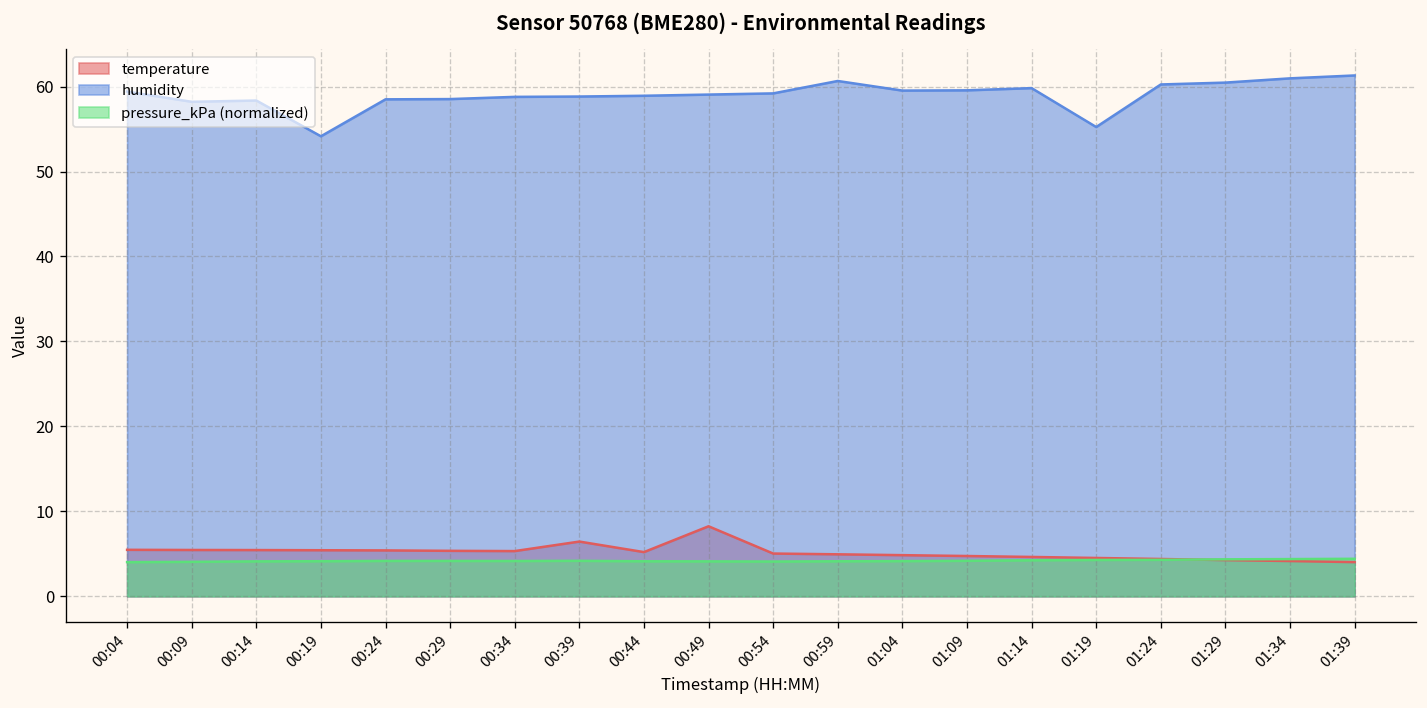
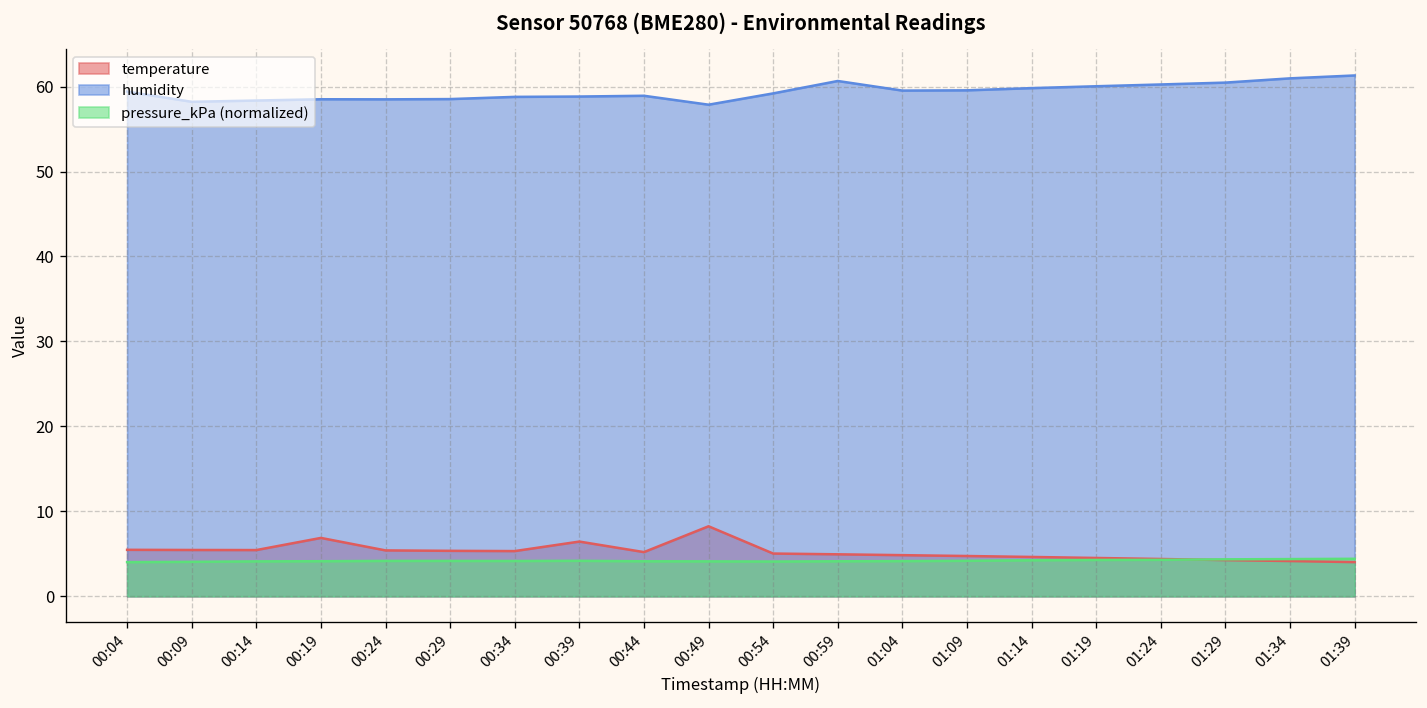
temperature, 00:19: 5 -> 7
humidity, 00:19: 54 -> 59
humidity, 00:49: 59 -> 58
humidity, 01:19: 55 -> 60
